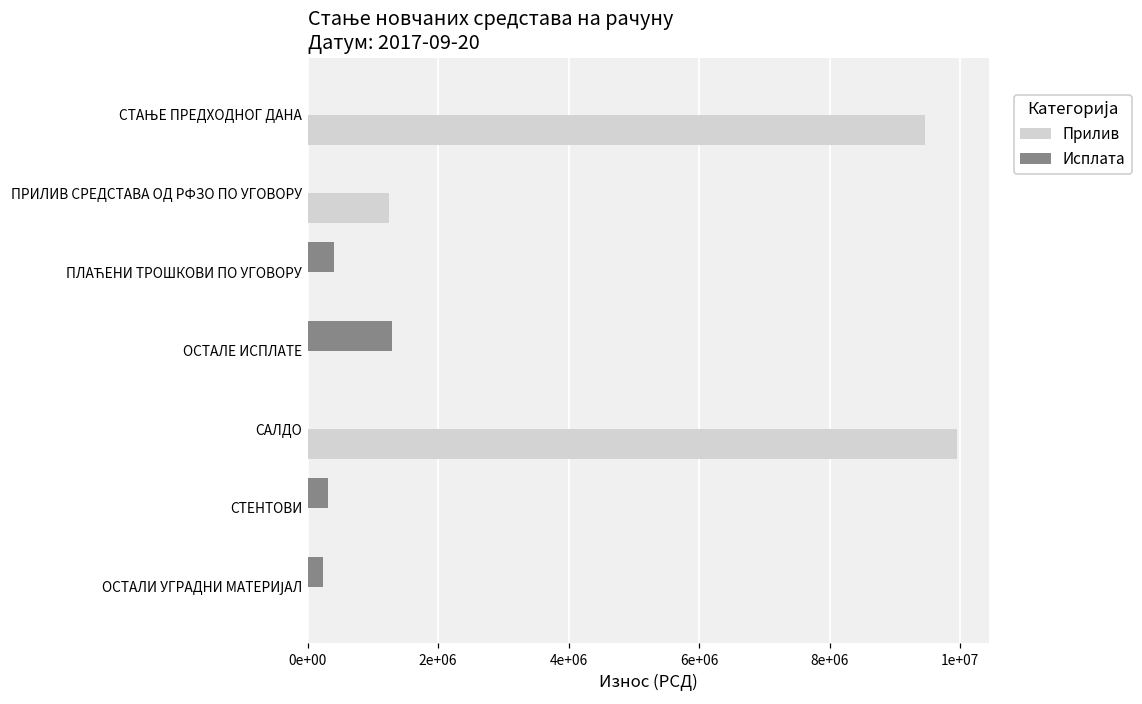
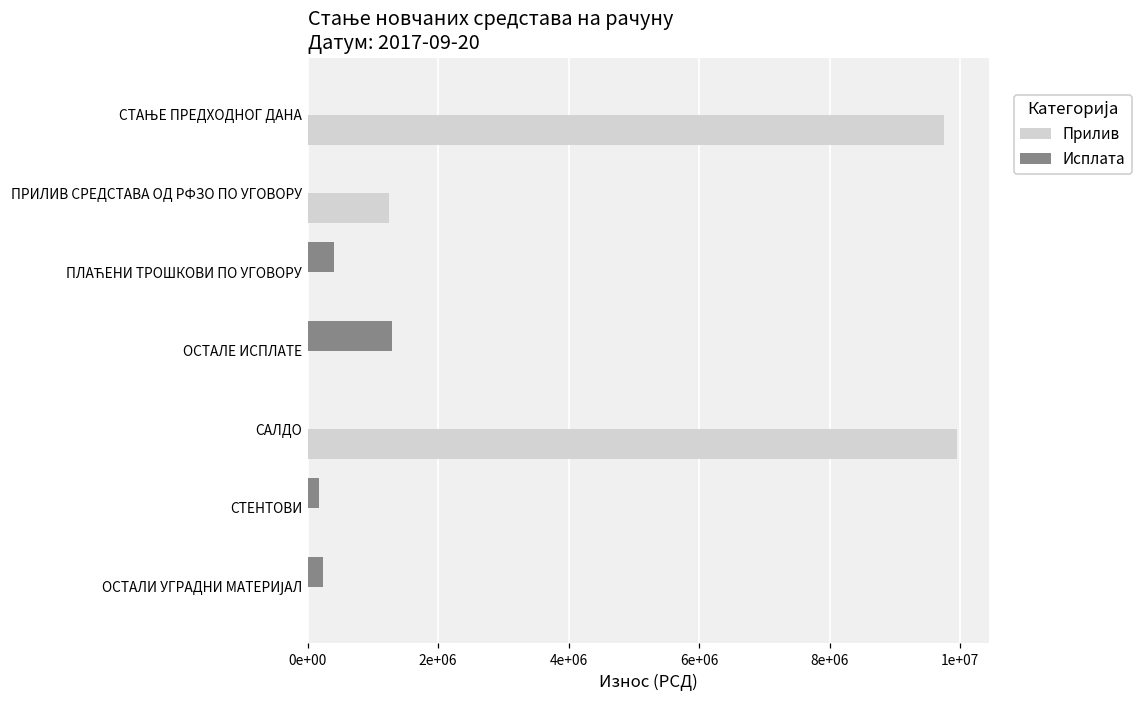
Прилив, СТАЊЕ ПРЕДХОДНОГ ДАНА: 9500000 -> 9800000
Исплата, СТЕНТОВИ: 300000 -> 200000
